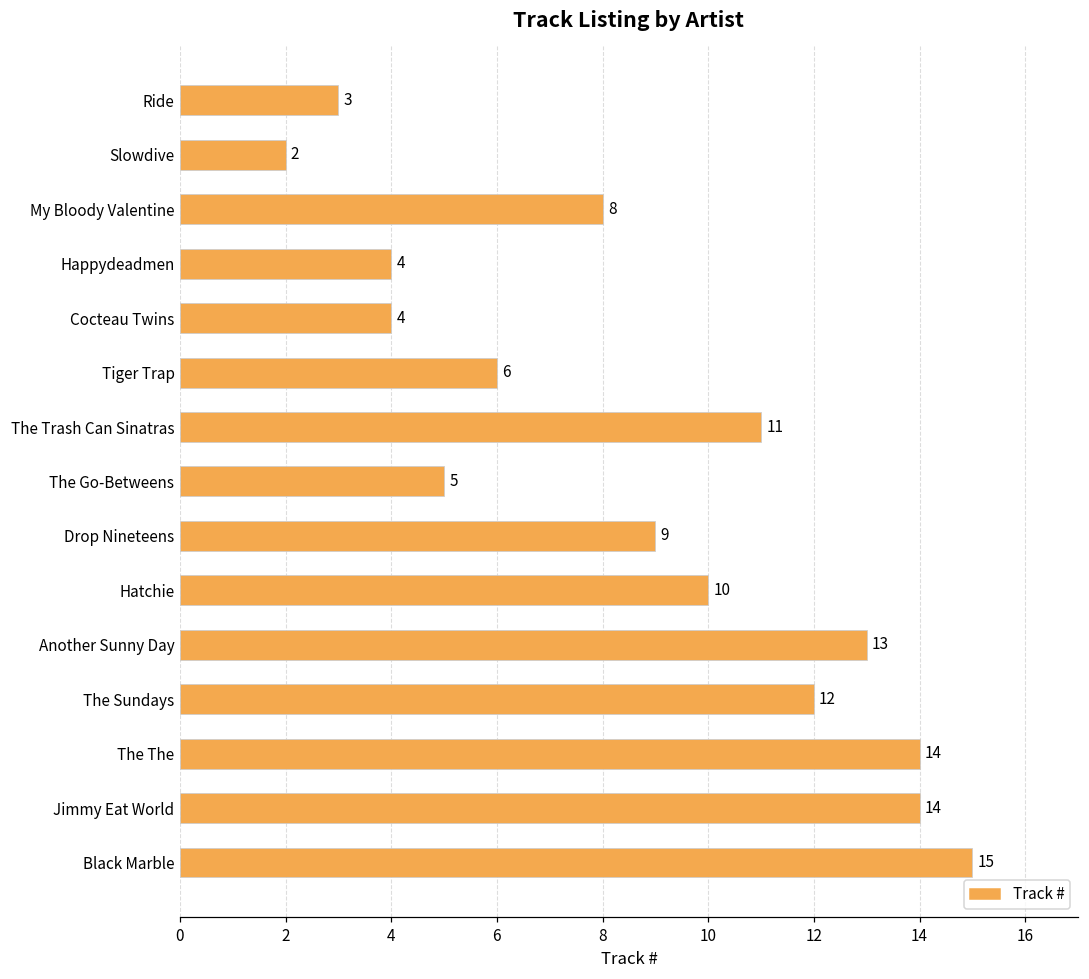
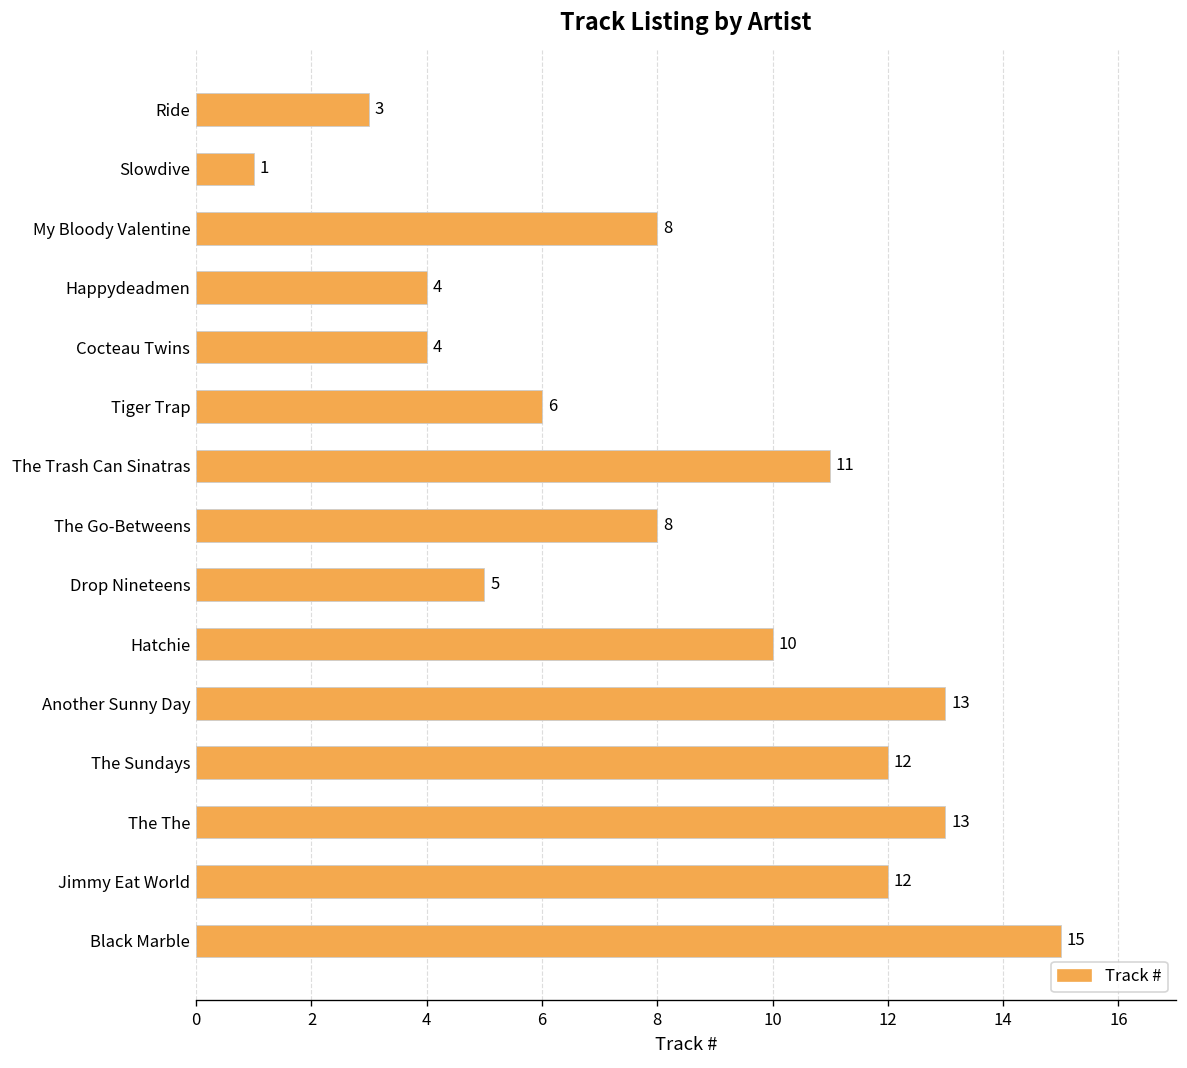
Slowdive: 2 -> 1
The Go-Betweens: 5 -> 8
Drop Nineteens: 9 -> 5
The The: 14 -> 13
Jimmy Eat World: 14 -> 12
